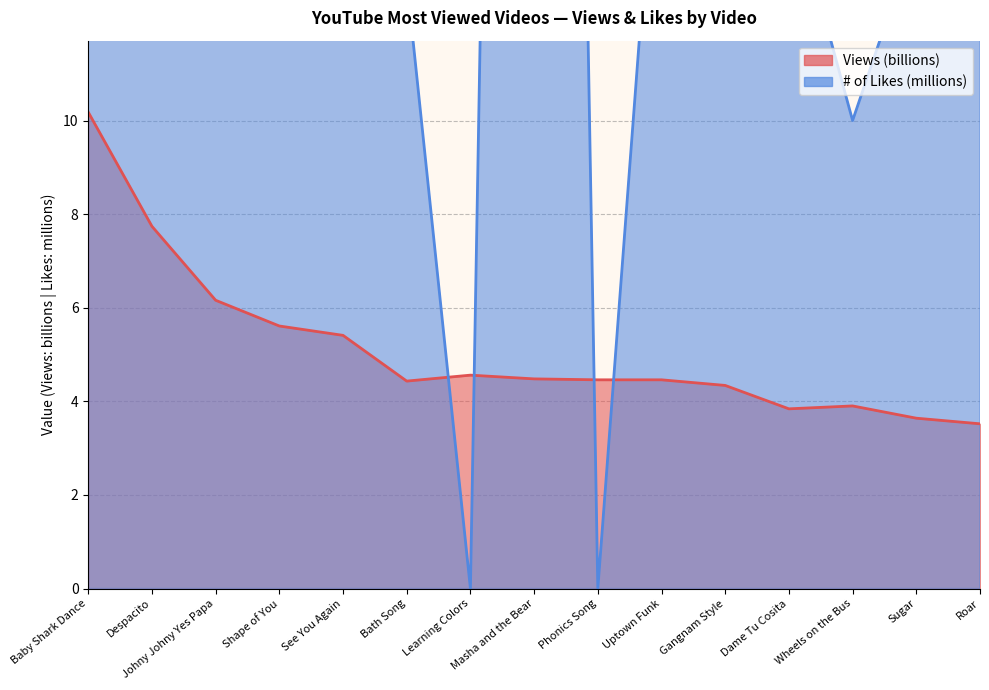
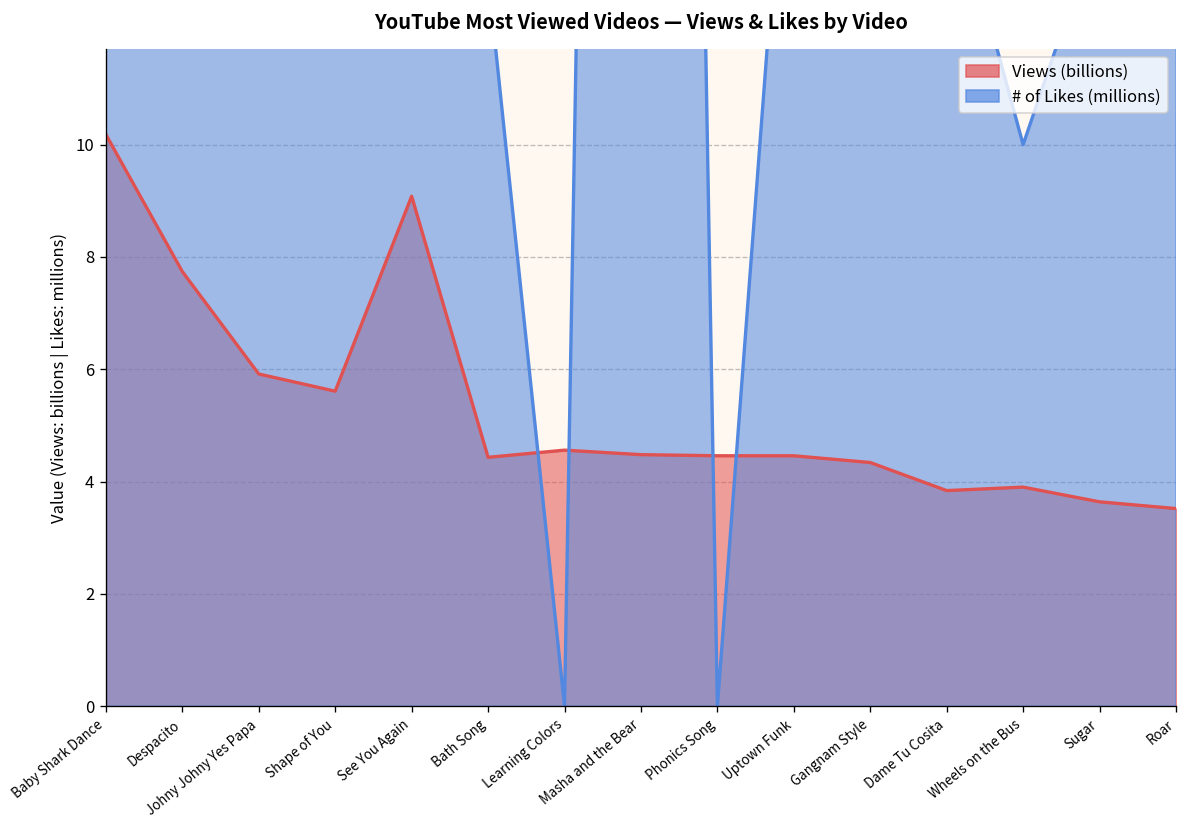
Views (billions), Johny Johny Yes Papa: 6.2 -> 5.9
Views (billions), See You Again: 5.4 -> 9.1
